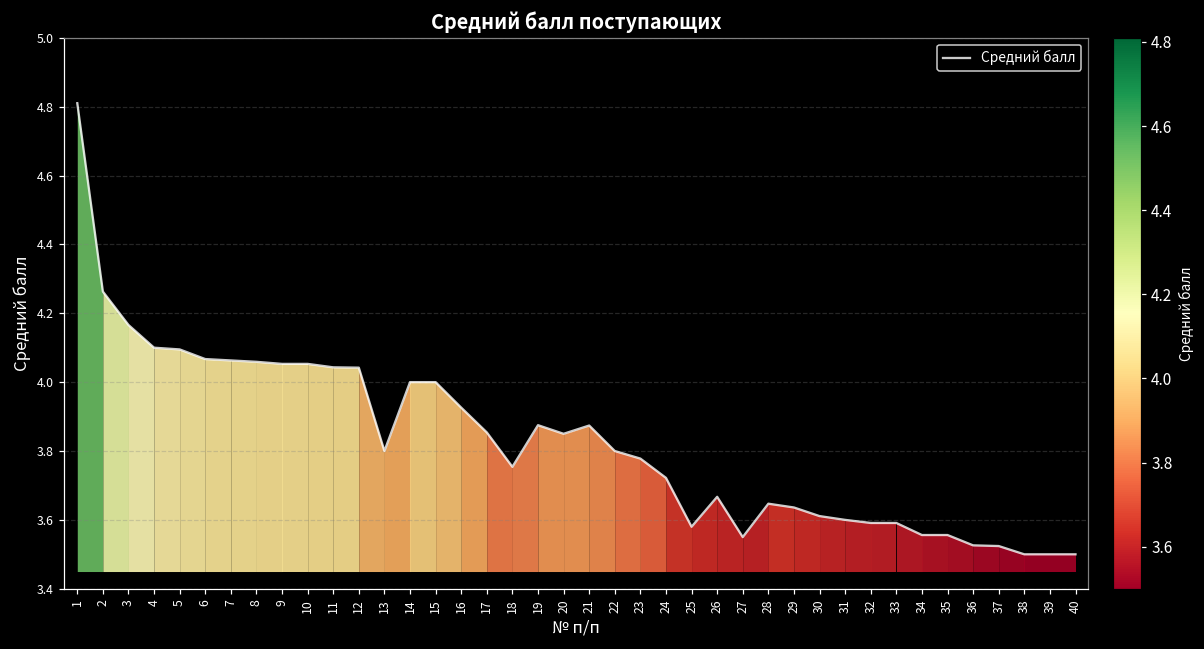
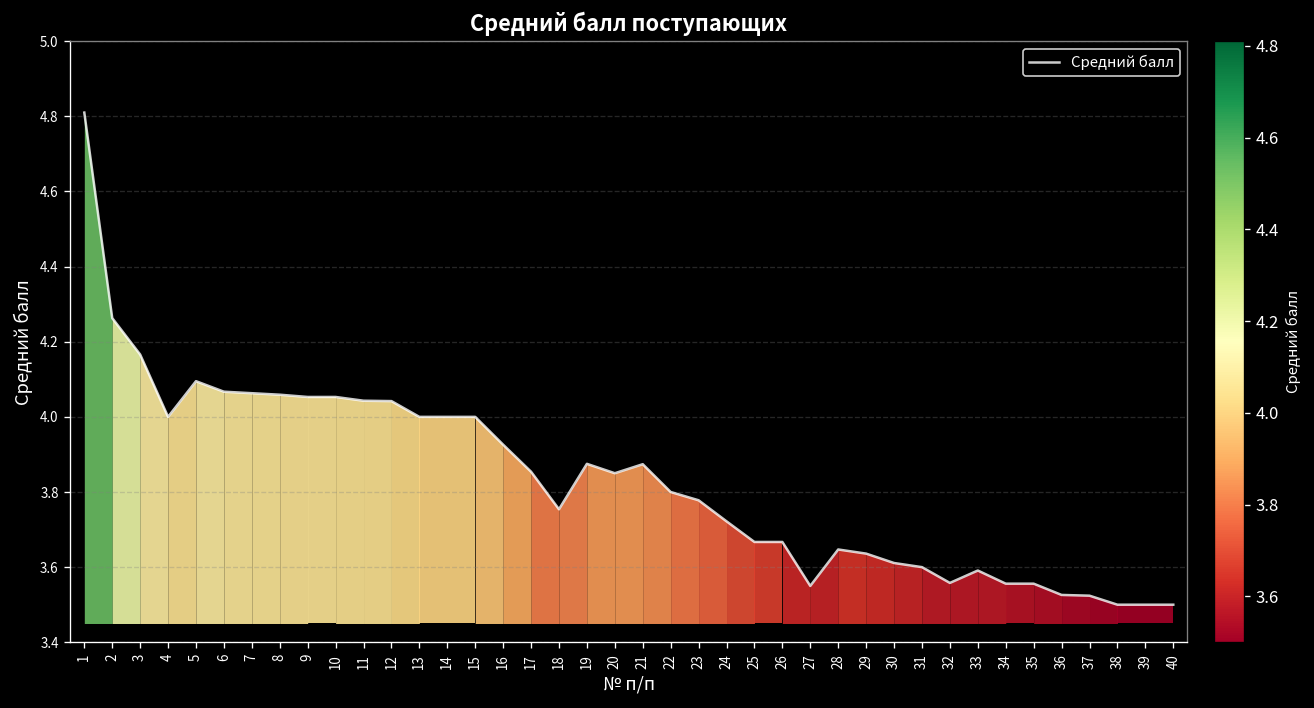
Средний балл, 4: 4.1 -> 4.0
Средний балл, 13: 3.8 -> 4.0
Средний балл, 25: 3.58 -> 3.67
Средний балл, 32: 3.59 -> 3.56
